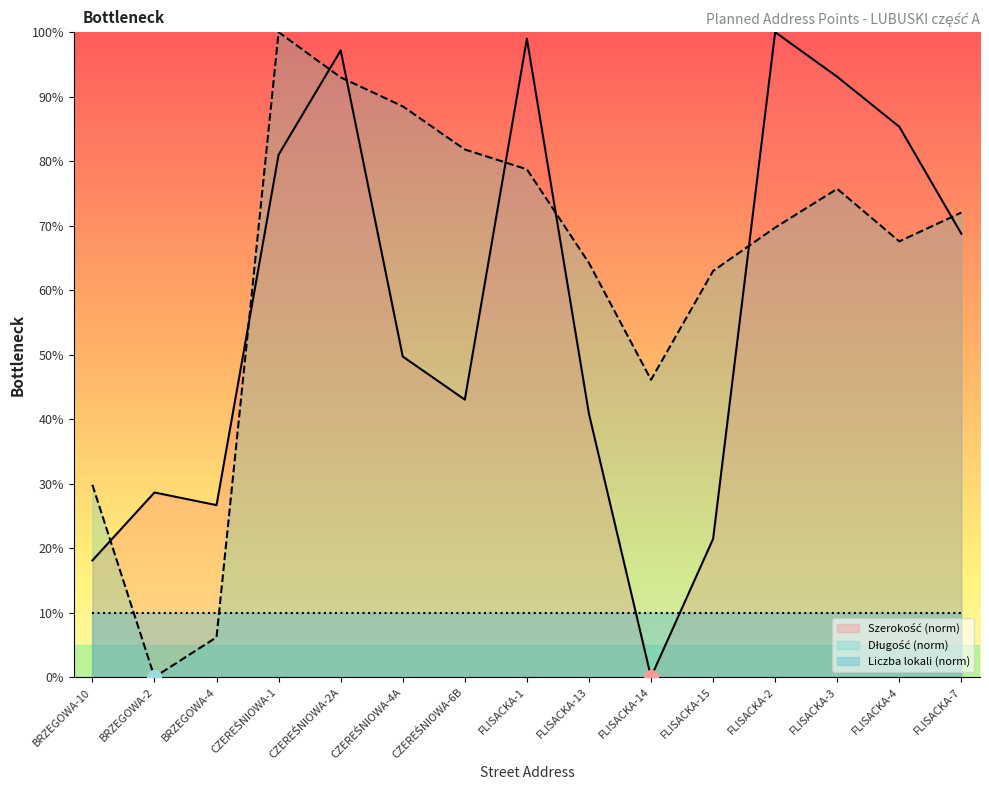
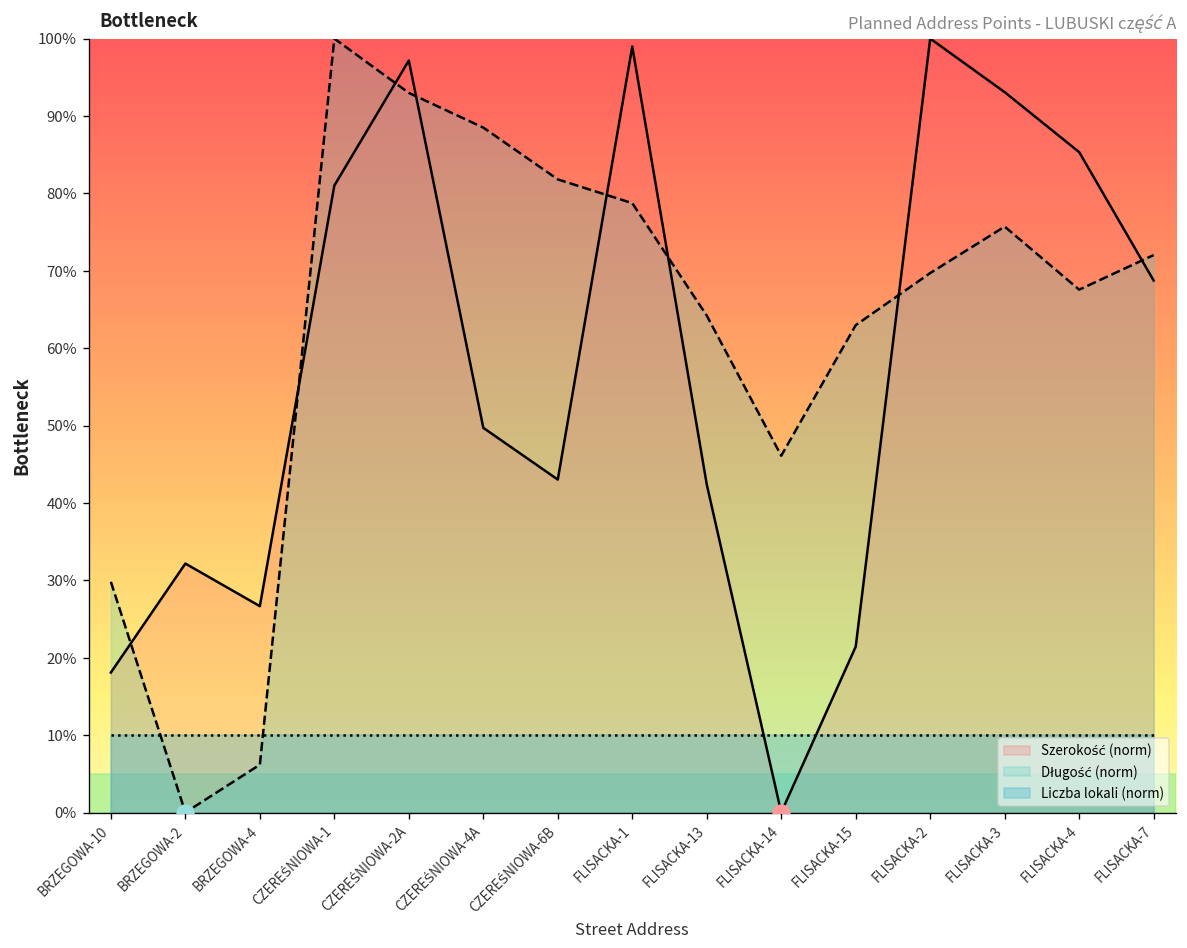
Szerokość (norm), BRZEGOWA-2: 29% -> 32%
Szerokość (norm), FLISACKA-13: 41% -> 42%
